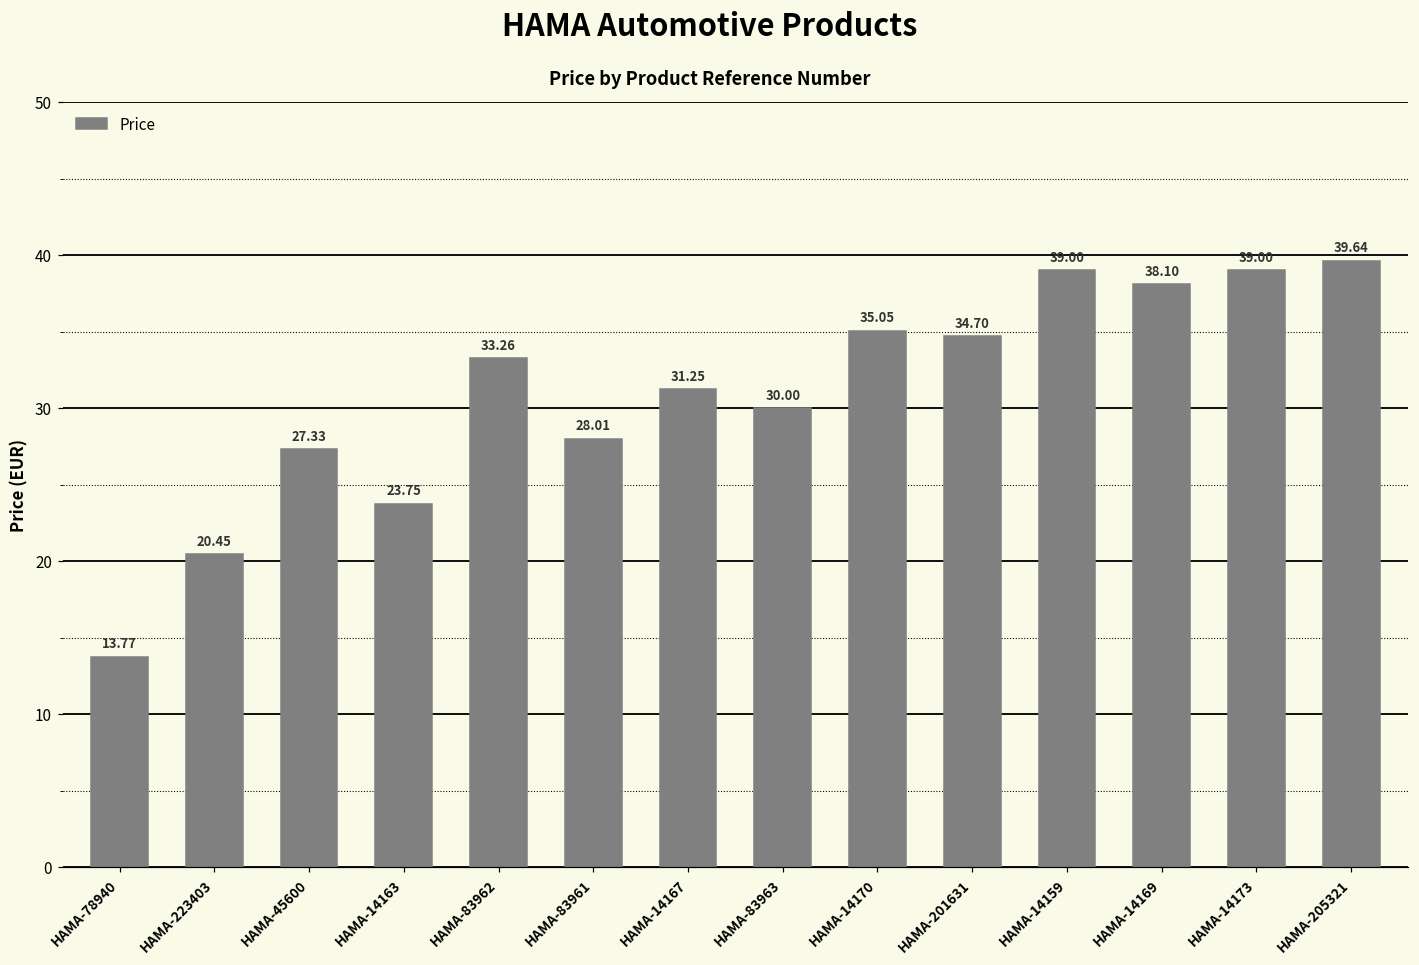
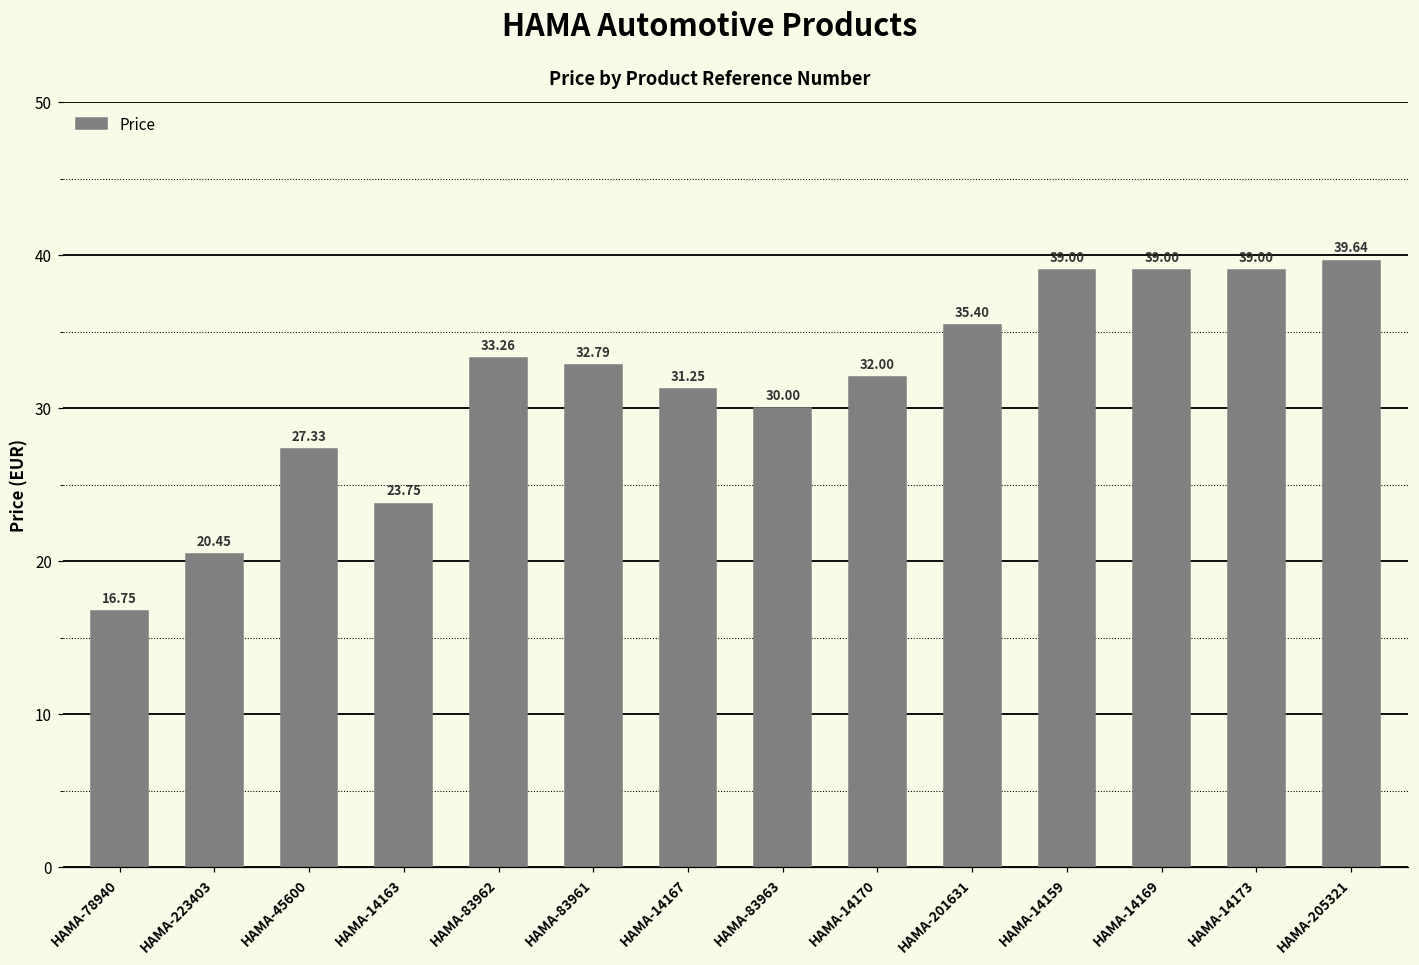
HAMA-78940: 13.77 -> 16.75
HAMA-83961: 28.01 -> 32.79
HAMA-14170: 35.05 -> 32.00
HAMA-201631: 34.70 -> 35.40
HAMA-14169: 38.10 -> 39.00
